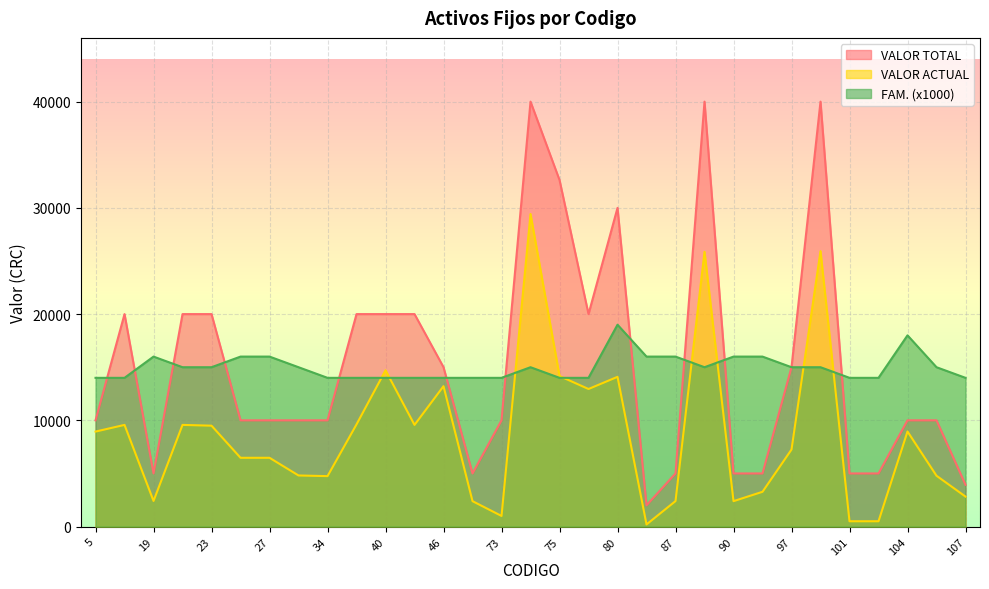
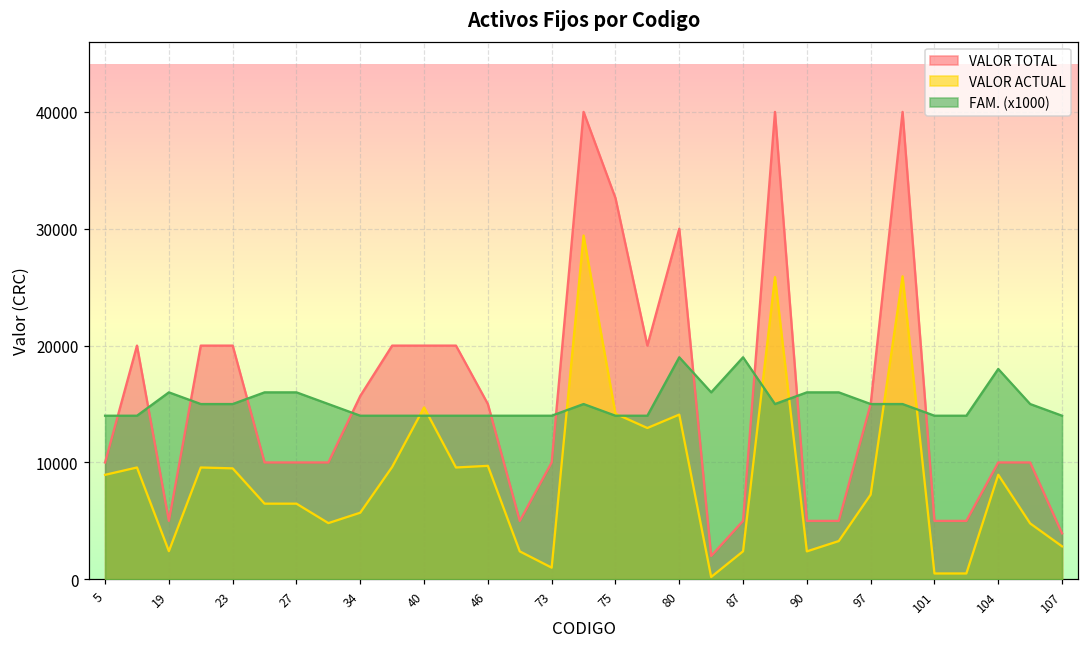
VALOR TOTAL, 34: 10000 -> 15700
VALOR ACTUAL, 34: 4700 -> 5700
VALOR ACTUAL, 46: 13200 -> 9700
FAM. (x1000), 87: 16000 -> 19000
